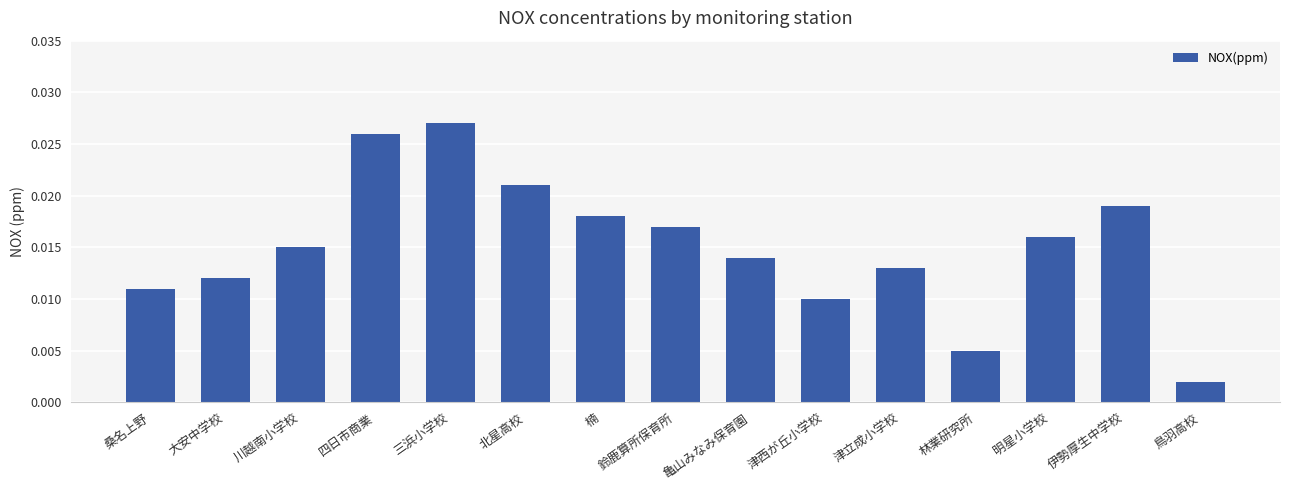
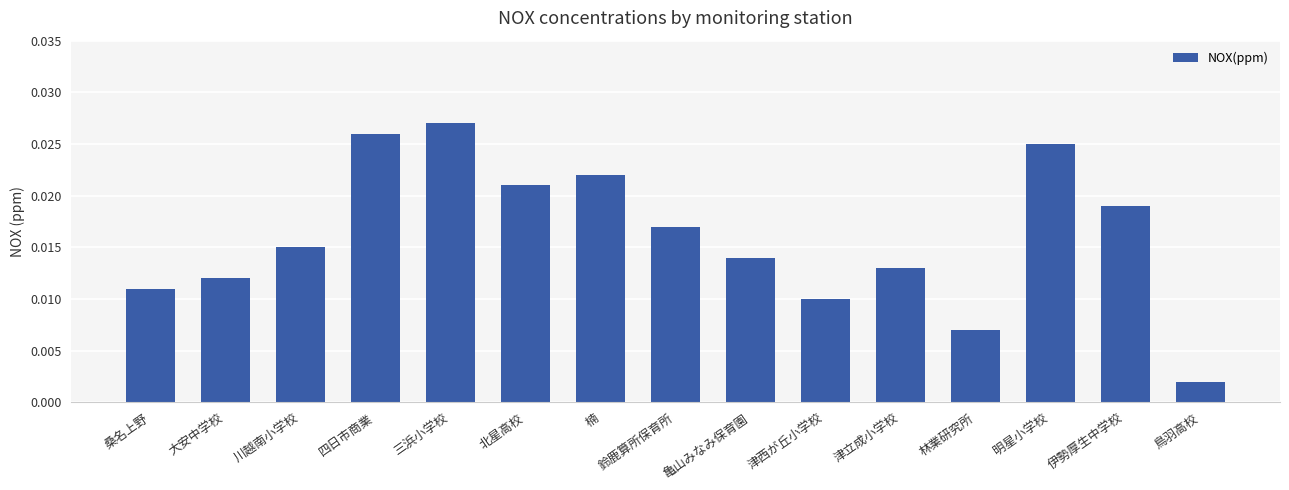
楠: 0.018 -> 0.022
林業研究所: 0.005 -> 0.007
明星小学校: 0.016 -> 0.025
